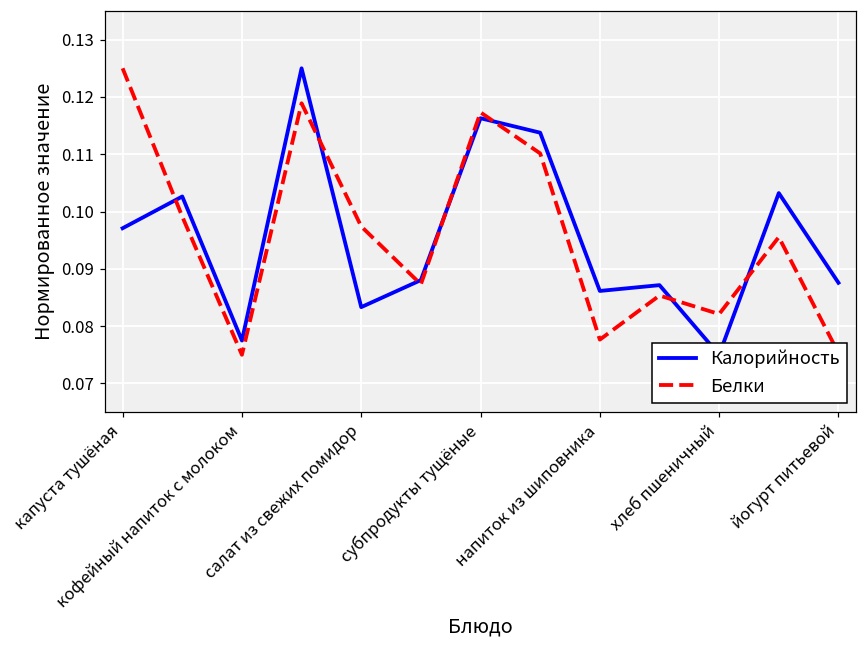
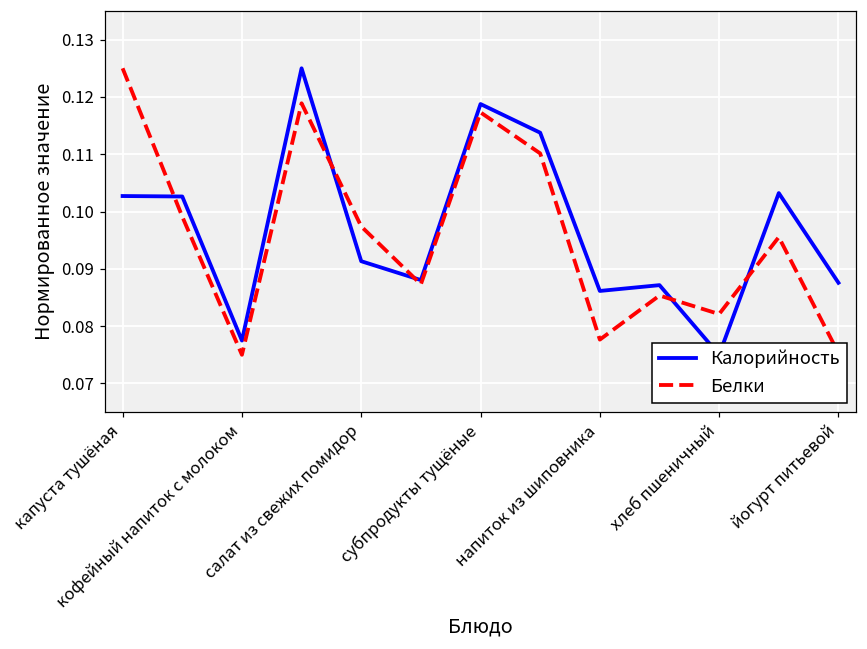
Калорийность, капуста тушёная: 0.097 -> 0.103
Калорийность, салат из свежих помидор: 0.083 -> 0.091
Калорийность, субпродукты тущёные: 0.116 -> 0.119
